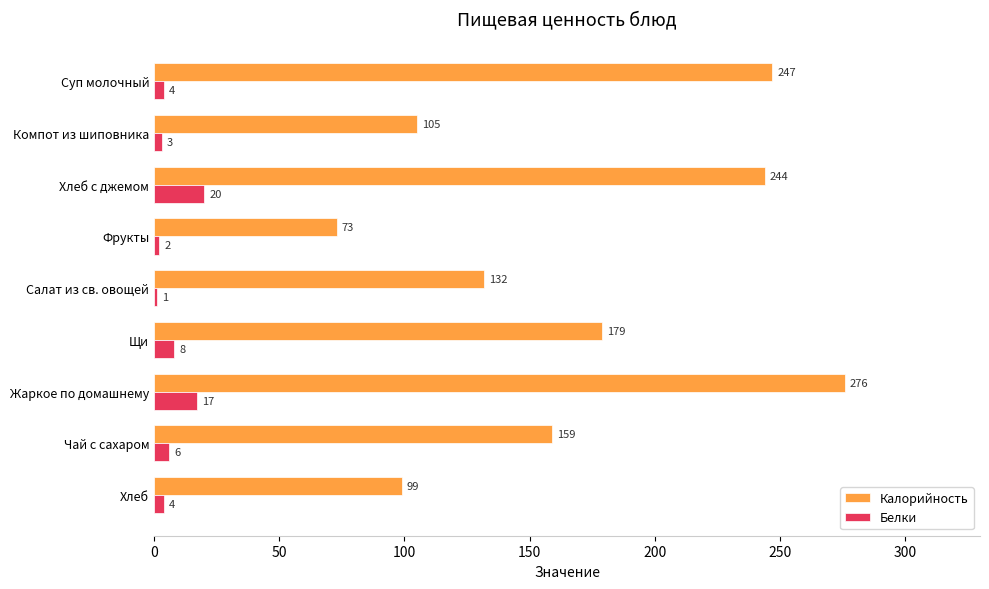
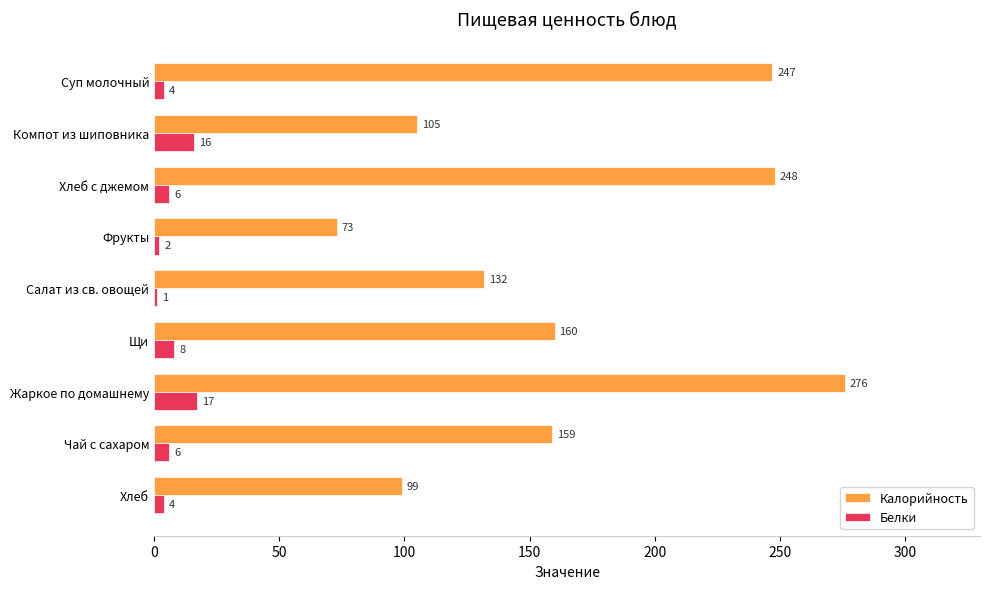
Белки, Компот из шиповника: 3 -> 16
Калорийность, Хлеб с джемом: 244 -> 248
Белки, Хлеб с джемом: 20 -> 6
Калорийность, Щи: 179 -> 160
